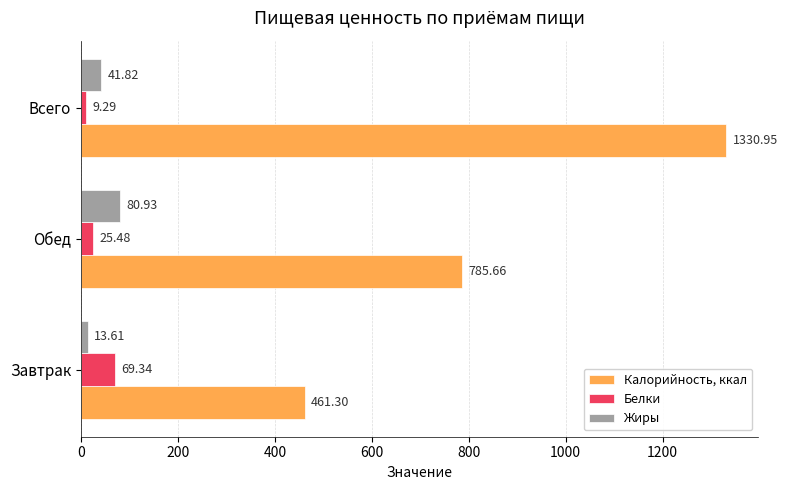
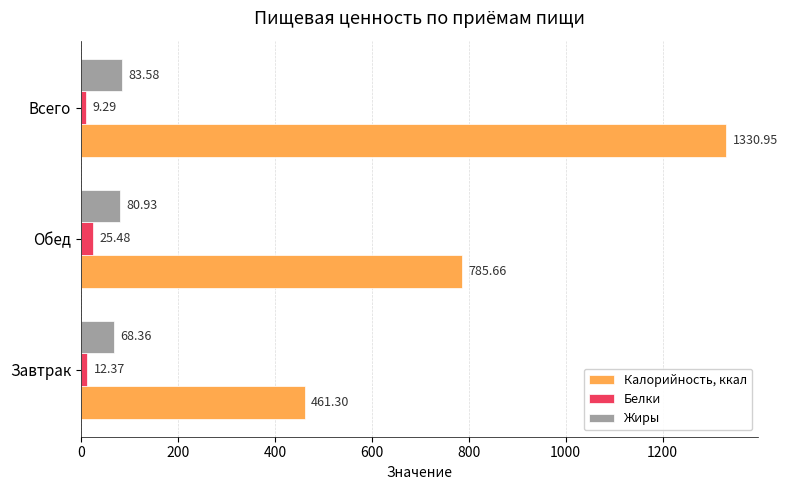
Жиры, Всего: 41.82 -> 83.58
Жиры, Завтрак: 13.61 -> 68.36
Белки, Завтрак: 69.34 -> 12.37
